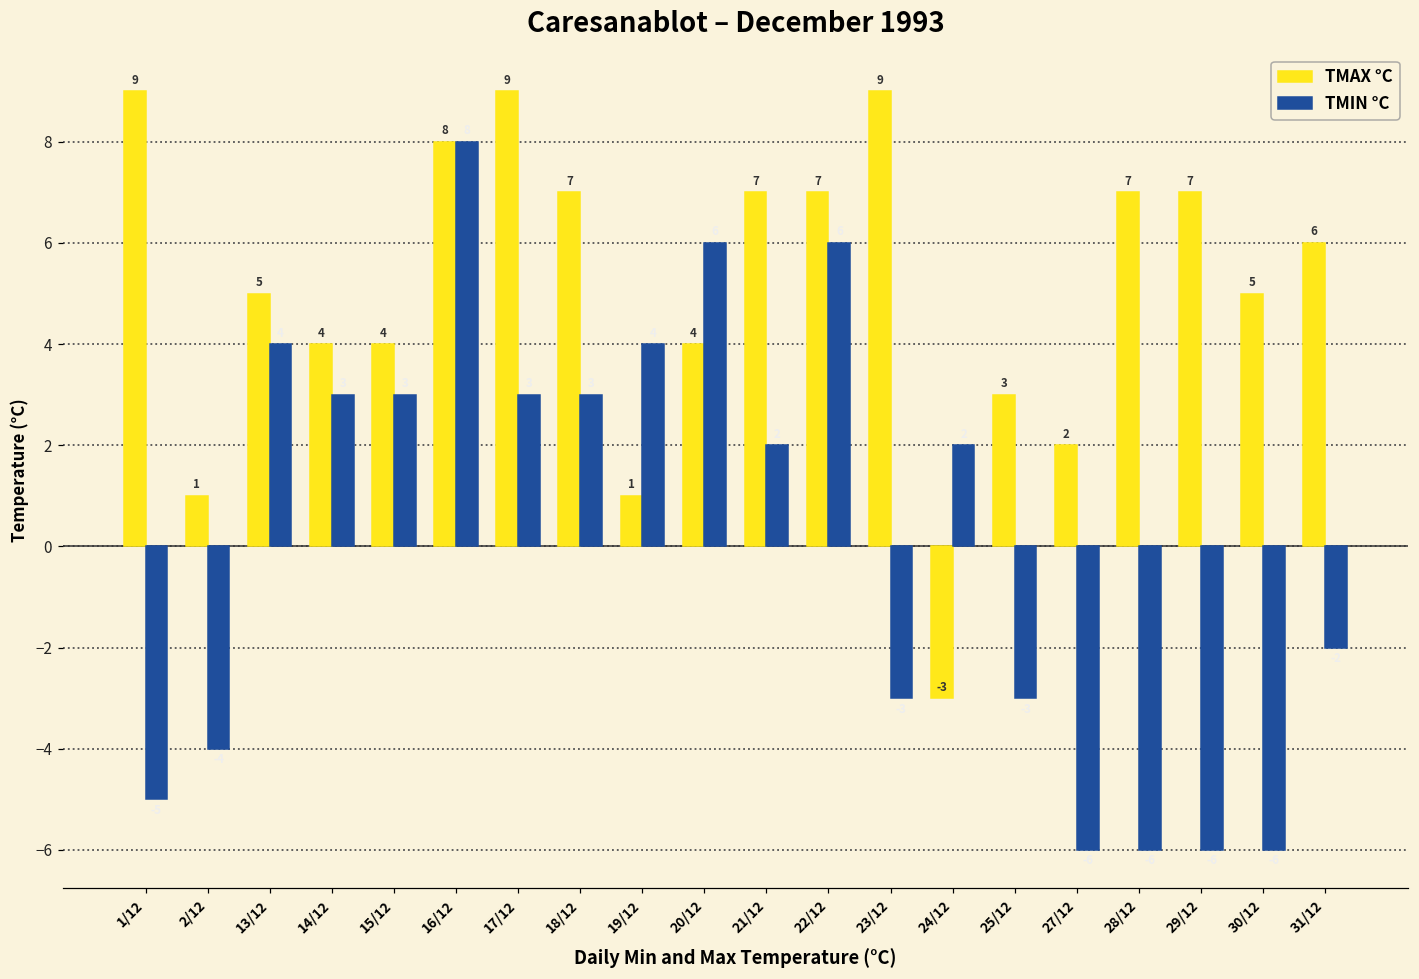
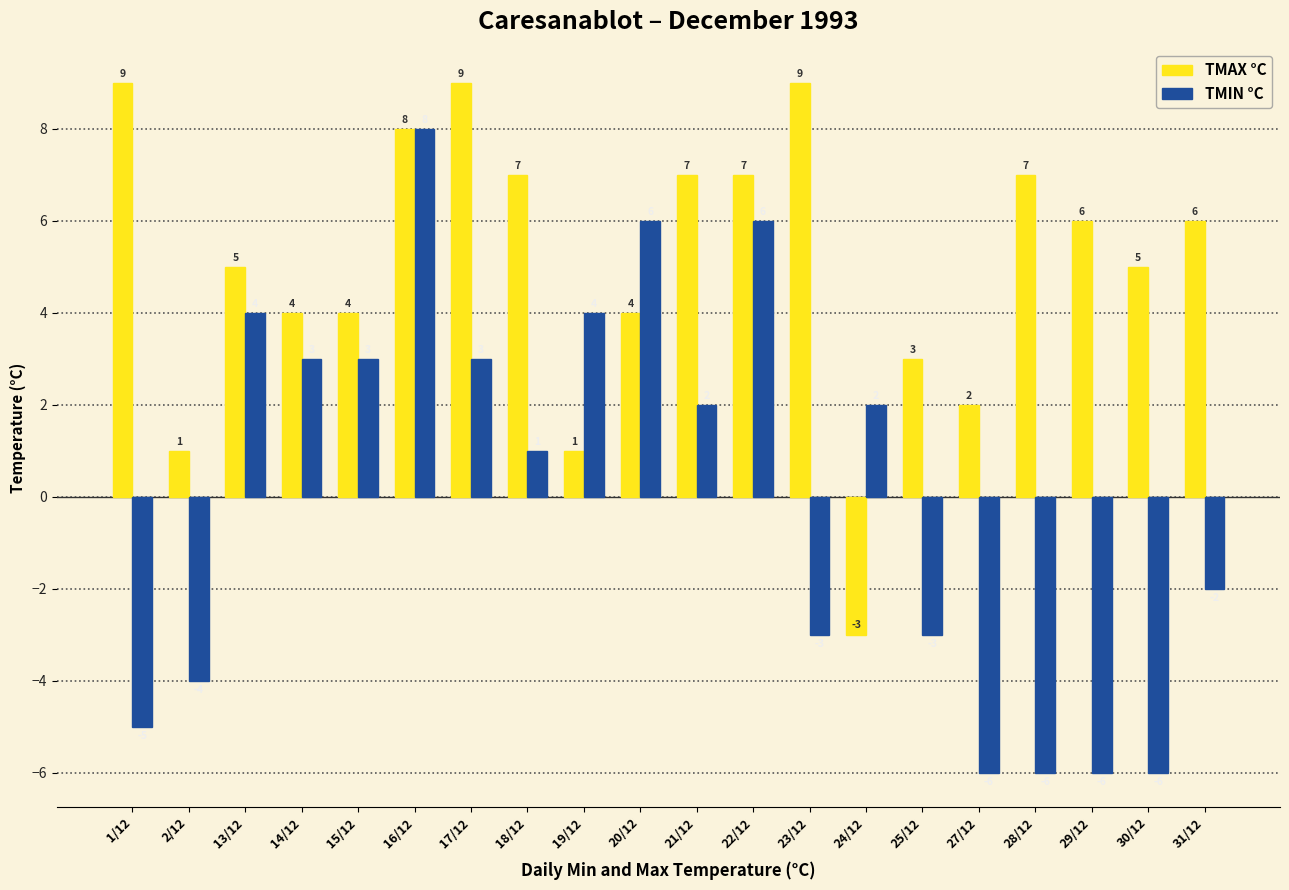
TMIN °C, 18/12: 3 -> 1
TMAX °C, 29/12: 7 -> 6
